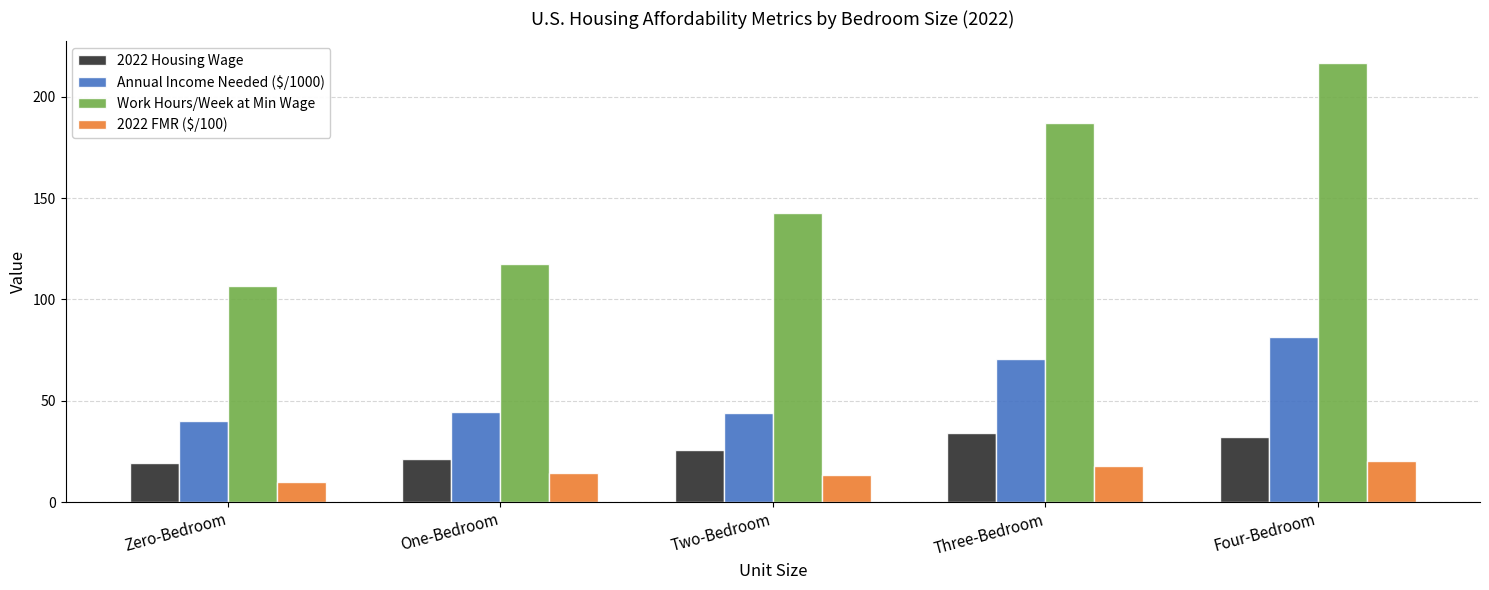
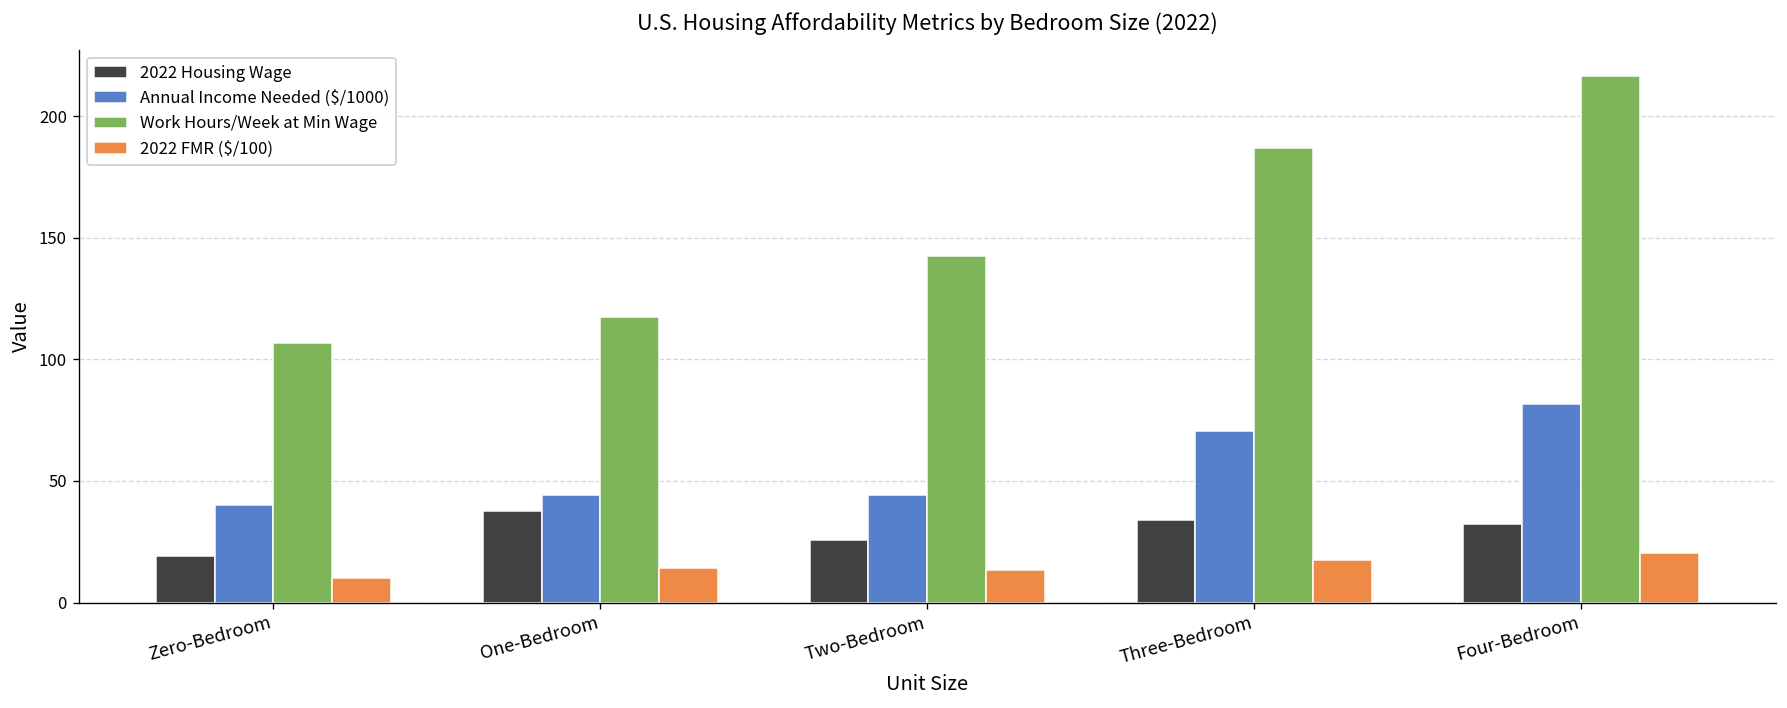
2022 Housing Wage, One-Bedroom: 21 -> 38
